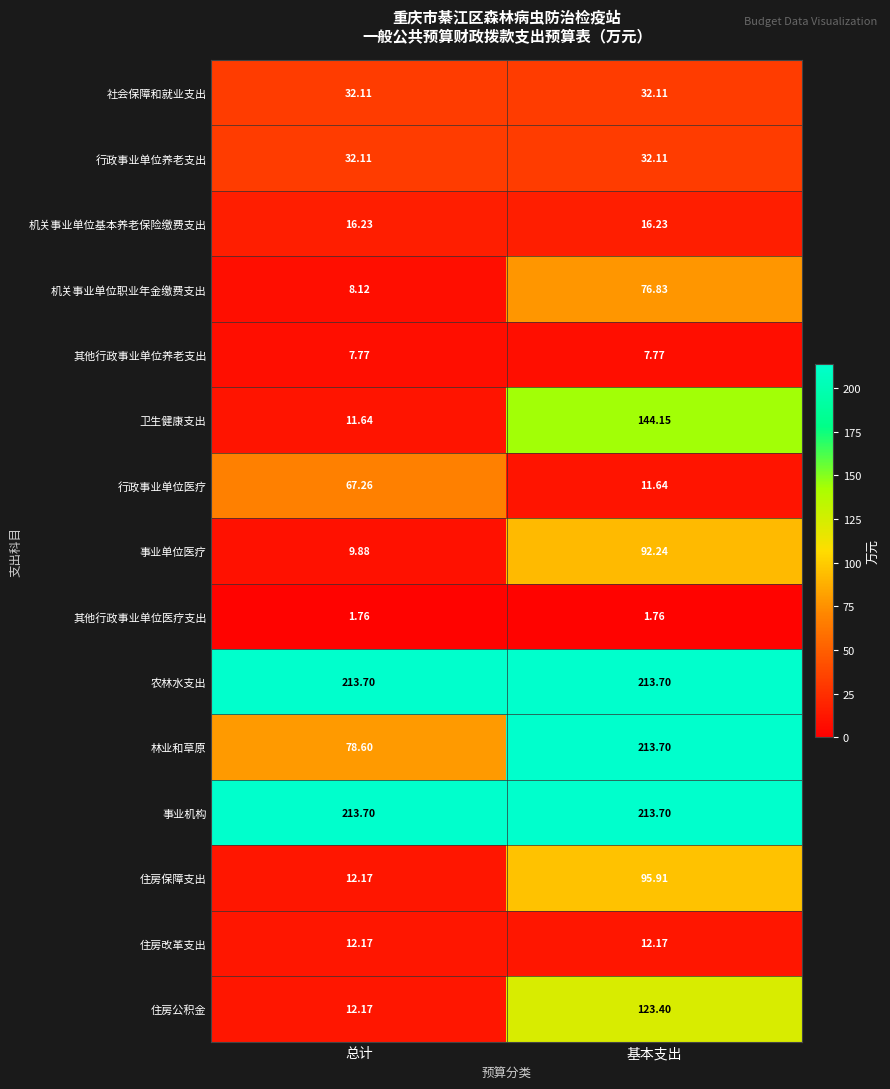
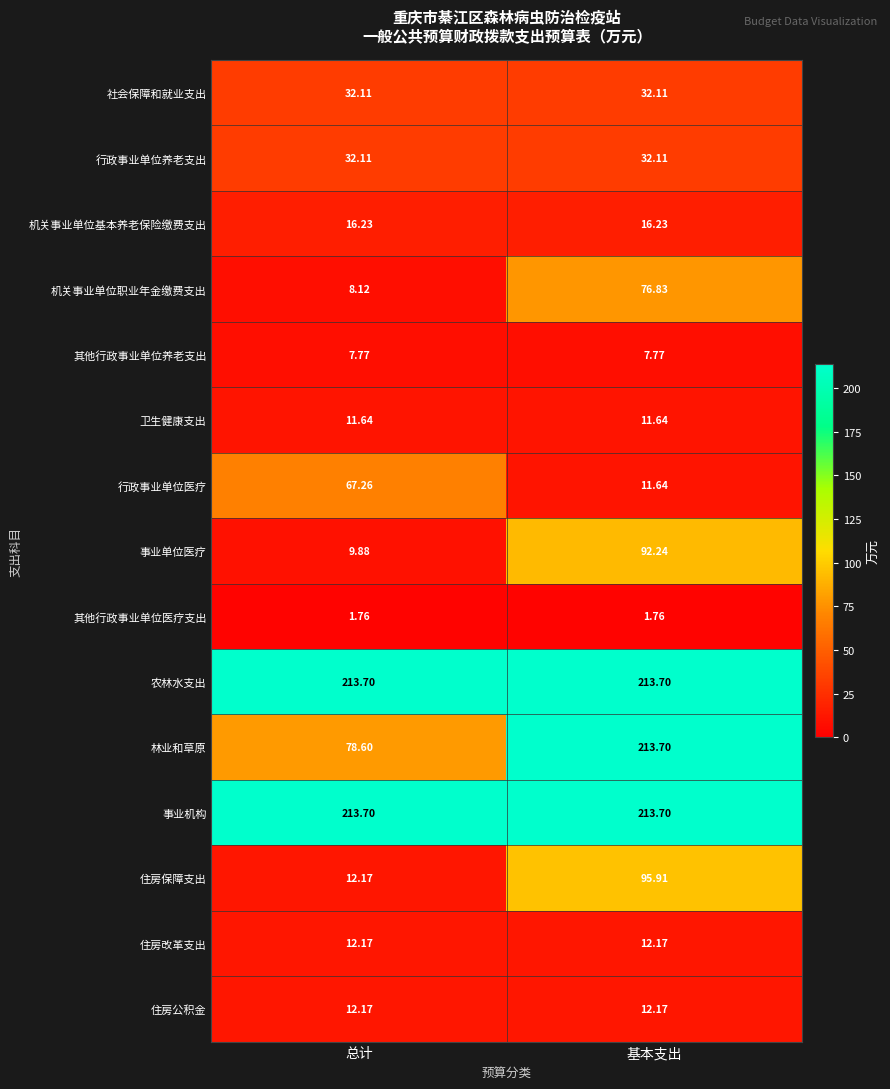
卫生健康支出, 基本支出: 144.15 -> 11.64
住房公积金, 基本支出: 123.40 -> 12.17
